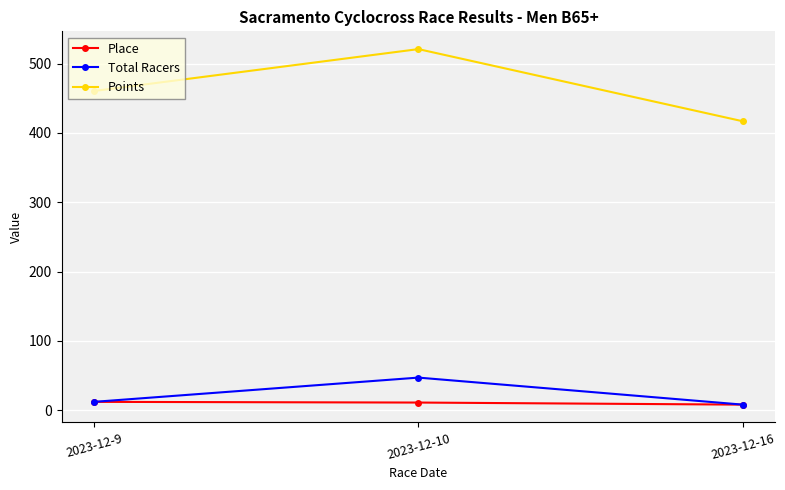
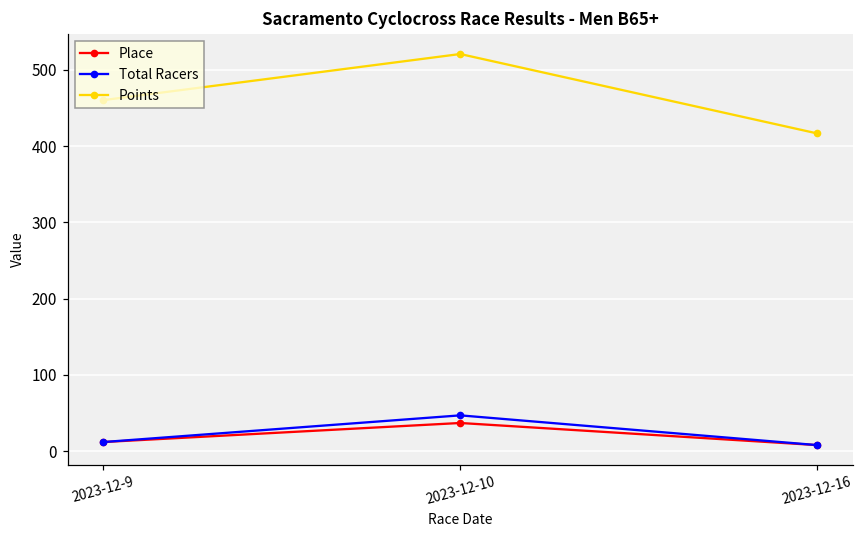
Place, 2023-12-10: 10 -> 40
